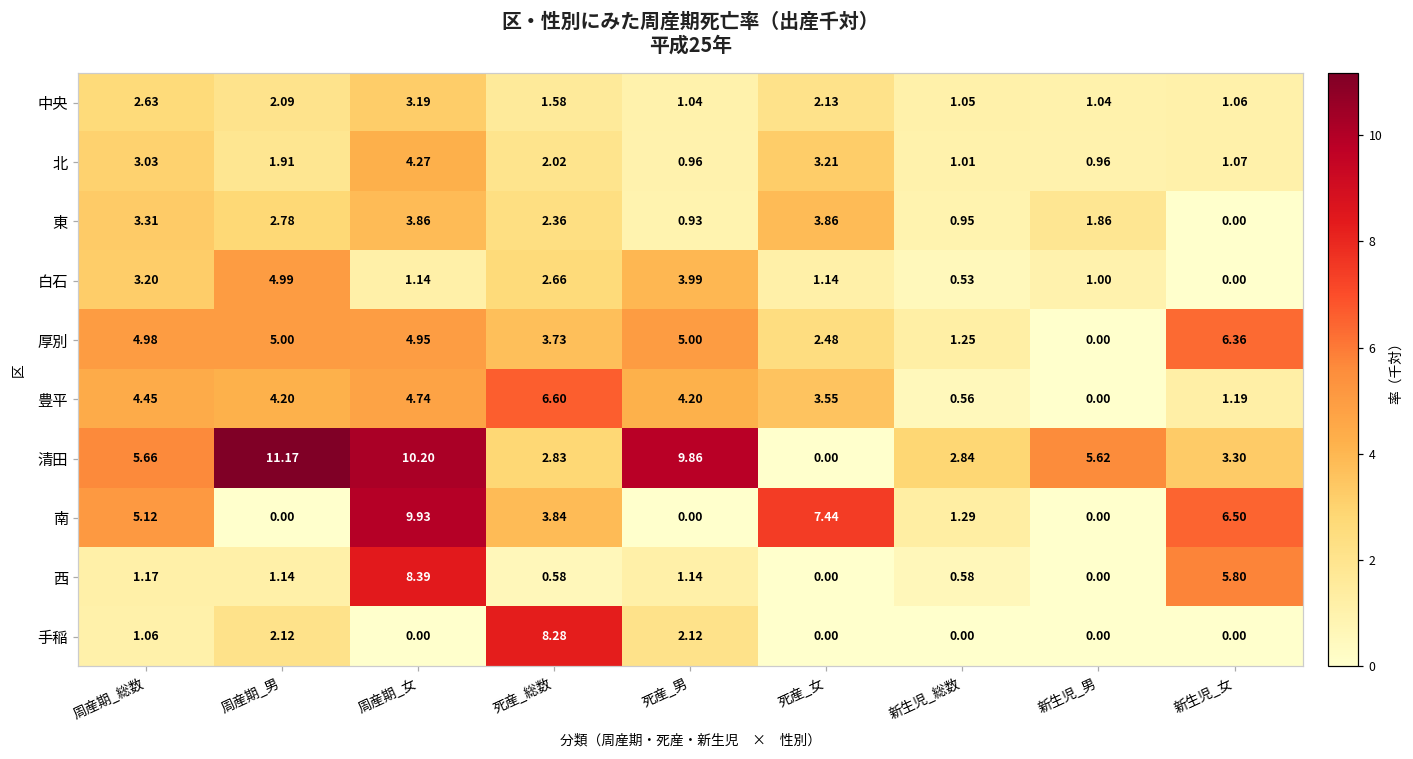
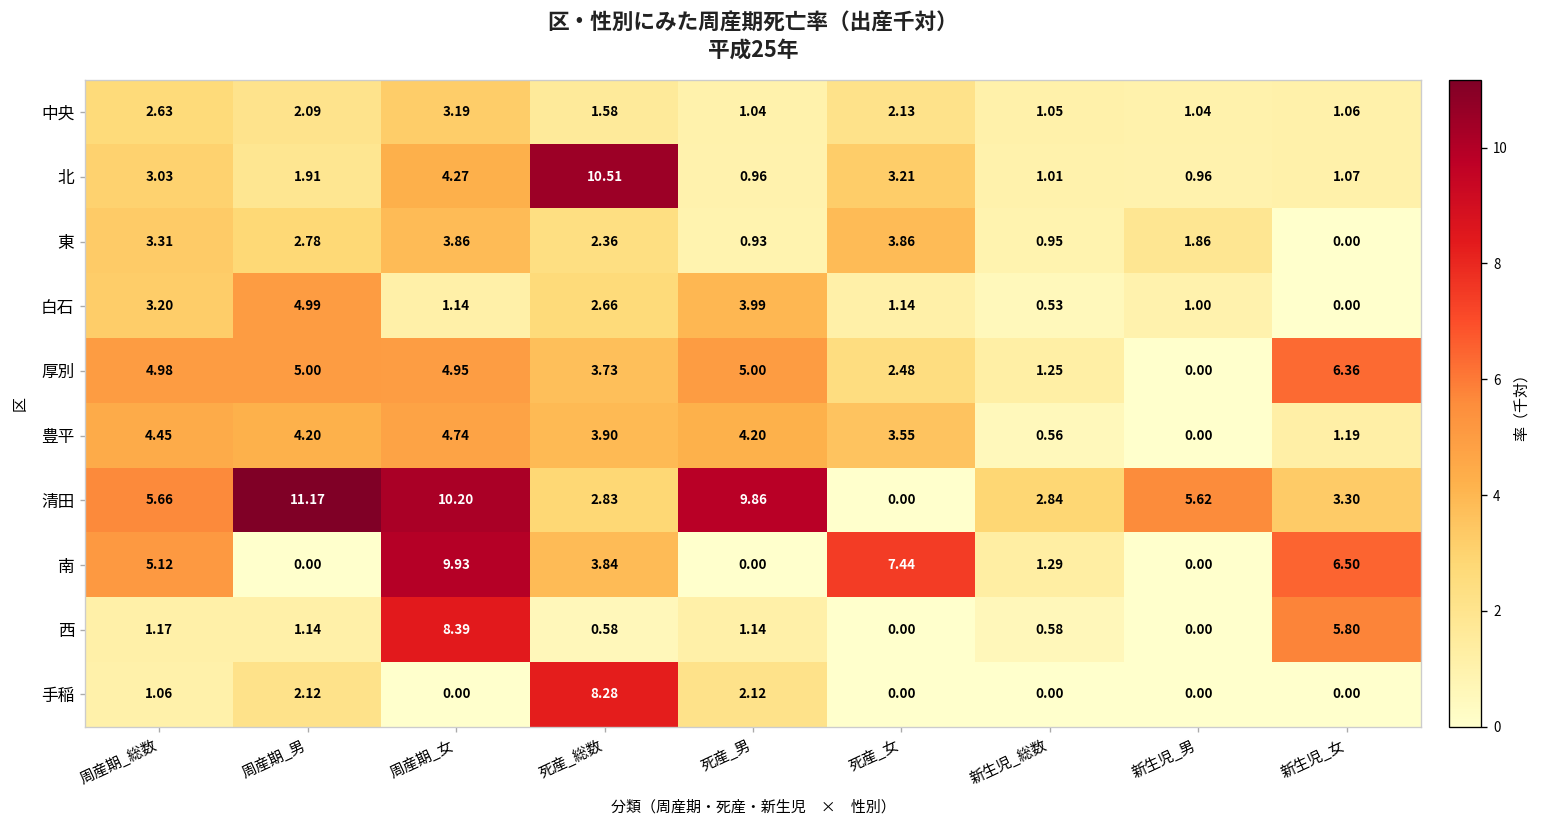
北, 死産_総数: 2.02 -> 10.51
豊平, 死産_総数: 6.60 -> 3.90
